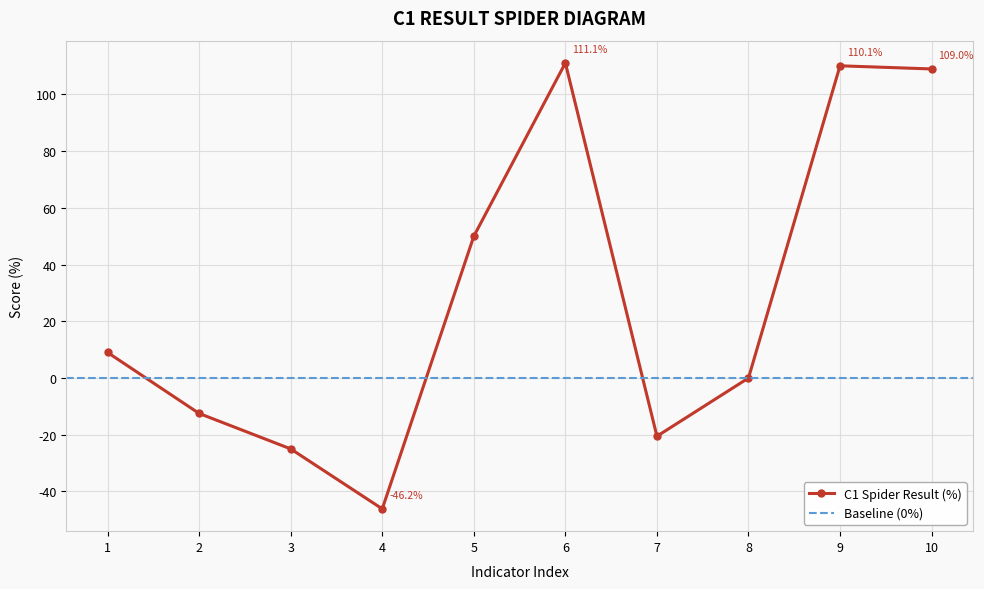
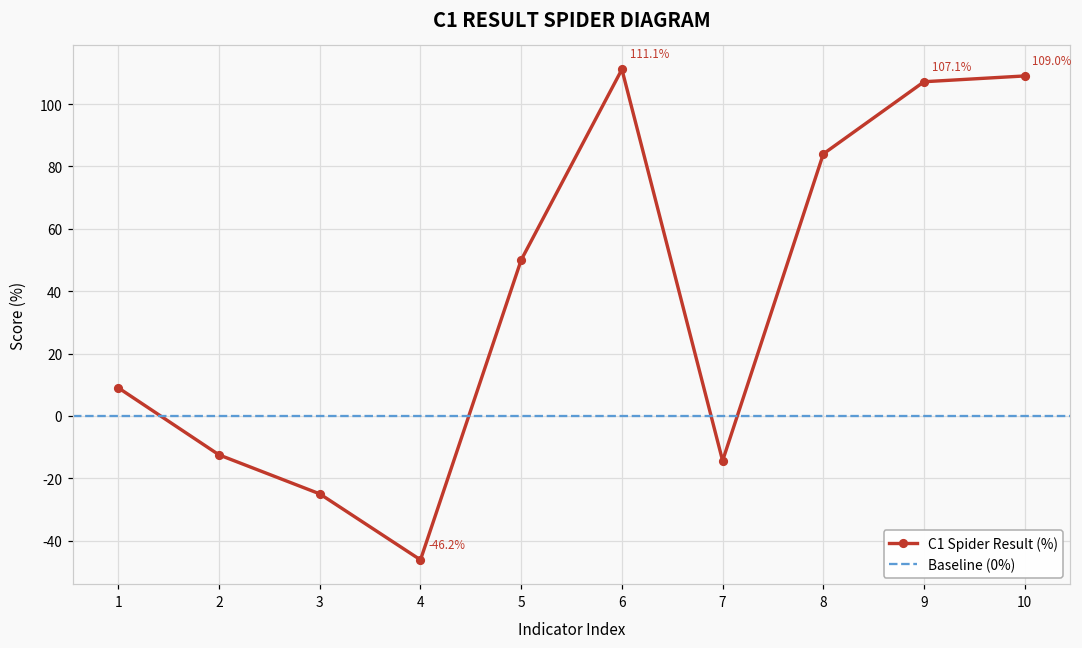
7: -21 -> -14
8: 0 -> 84
9: 110.1% -> 107.1%
